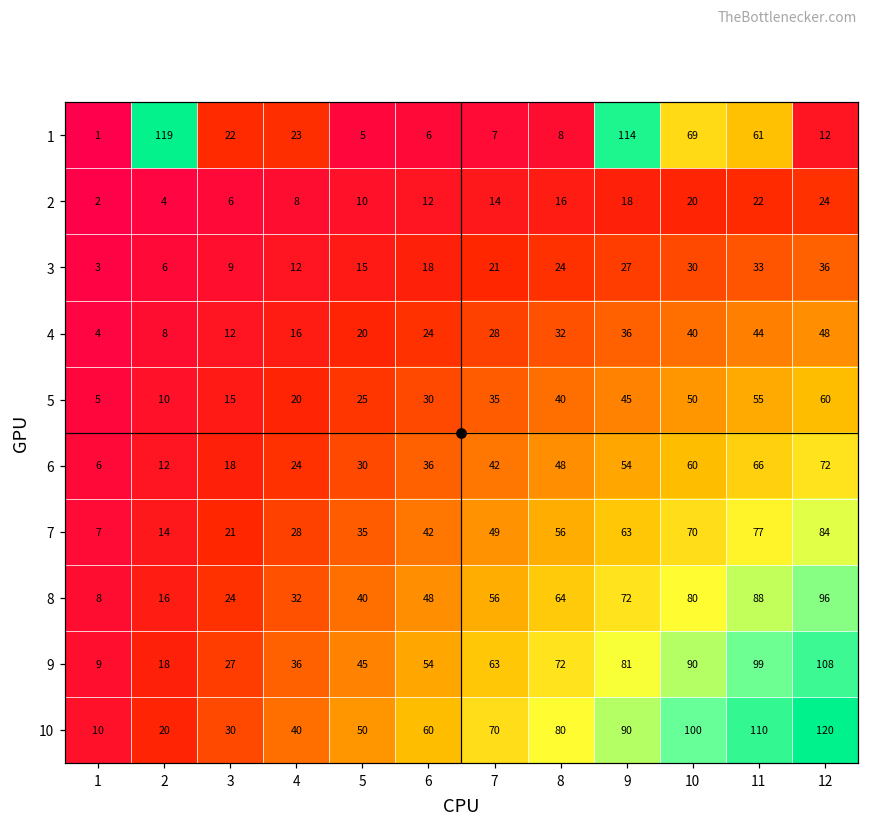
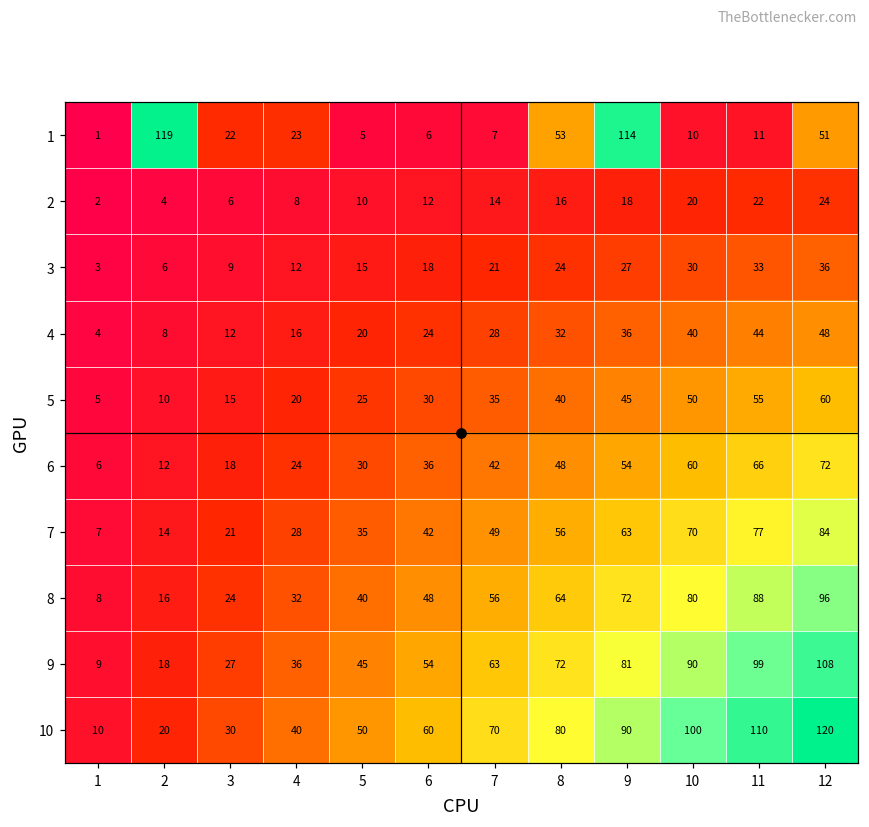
1, 8: 8 -> 53
1, 10: 69 -> 10
1, 11: 61 -> 11
1, 12: 12 -> 51
